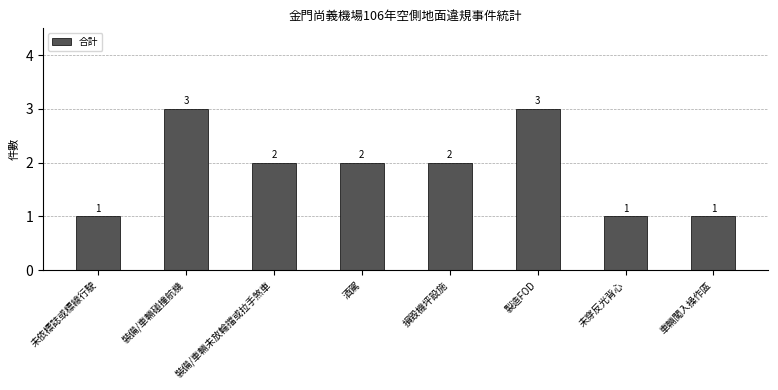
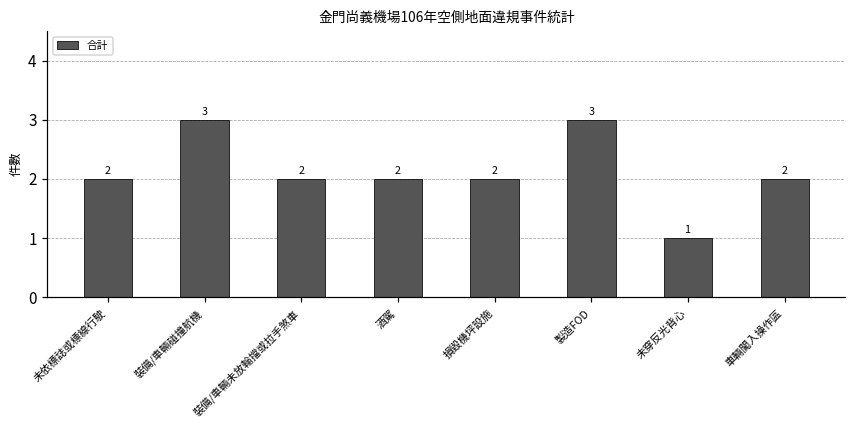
未依標誌或標線行駛: 1 -> 2
車輛闖入操作區: 1 -> 2
